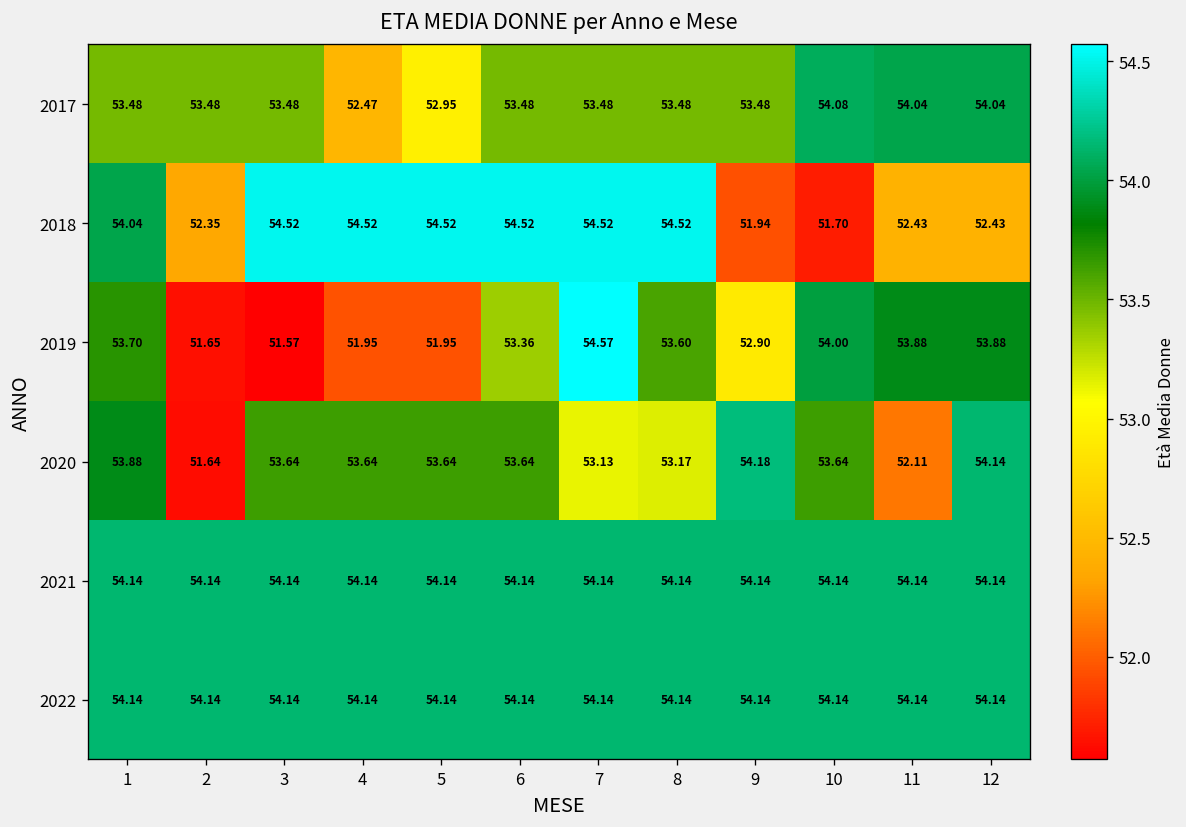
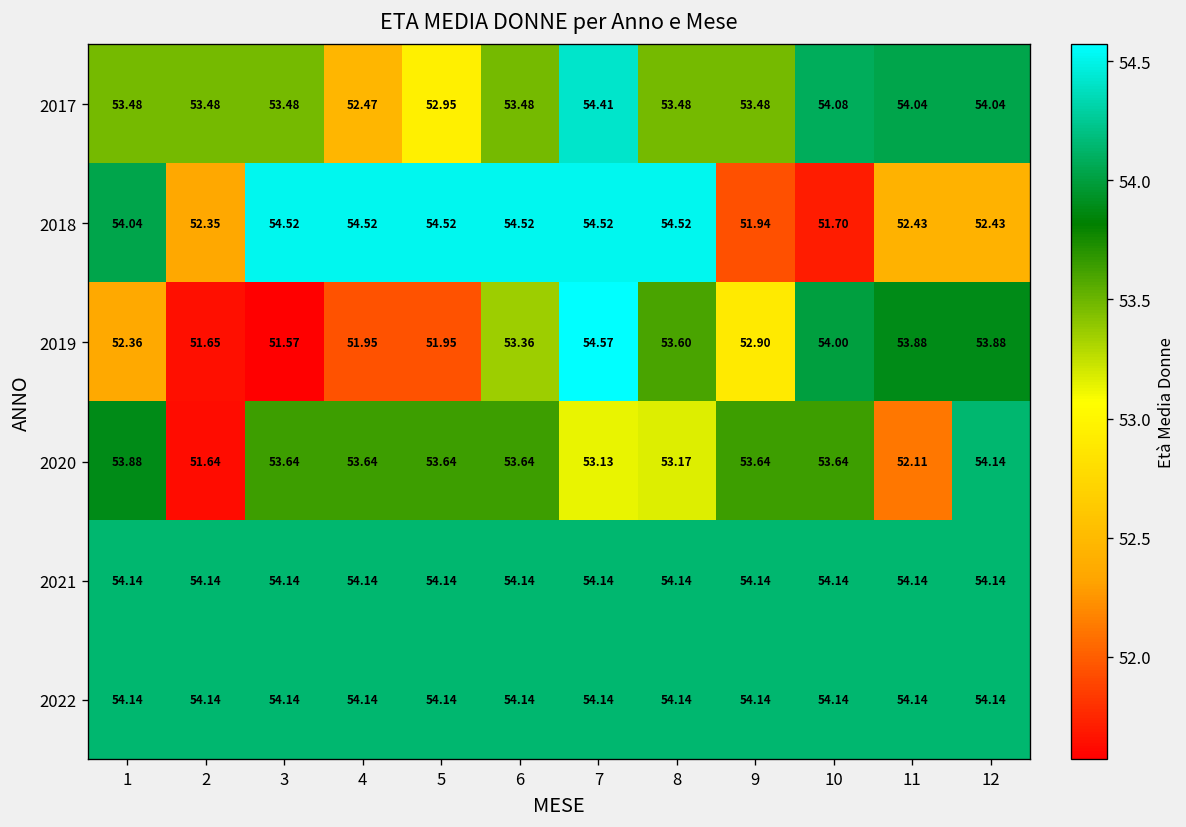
2017, 7: 53.48 -> 54.41
2019, 1: 53.70 -> 52.36
2020, 9: 54.18 -> 53.64
